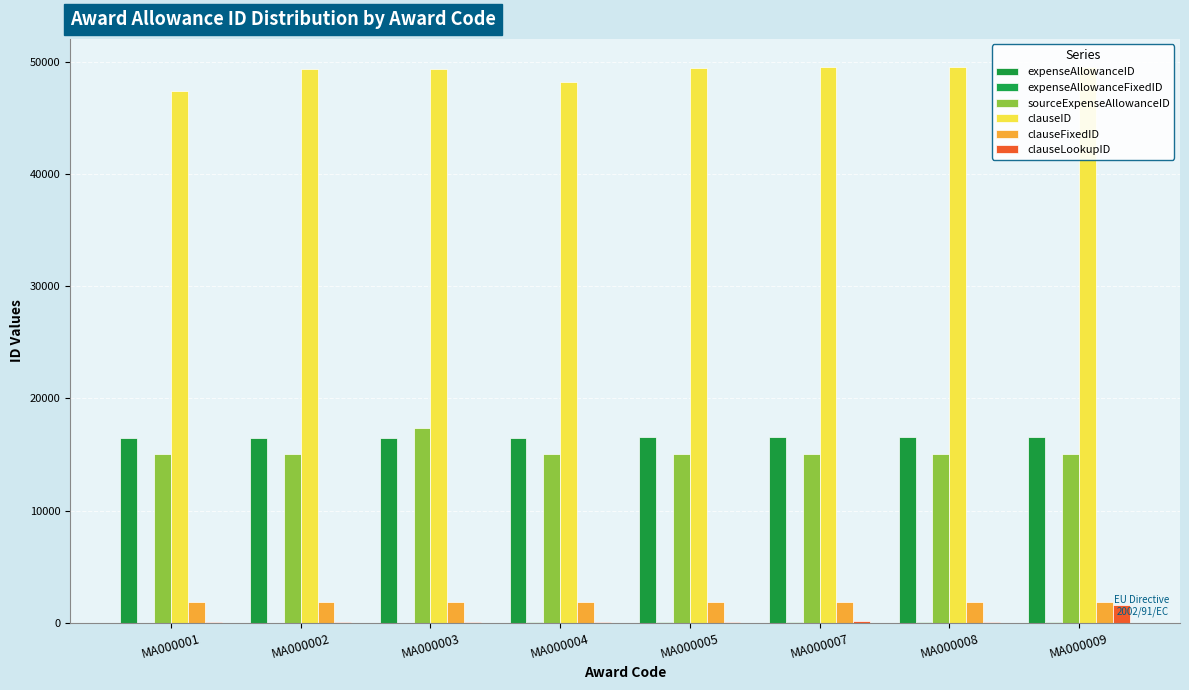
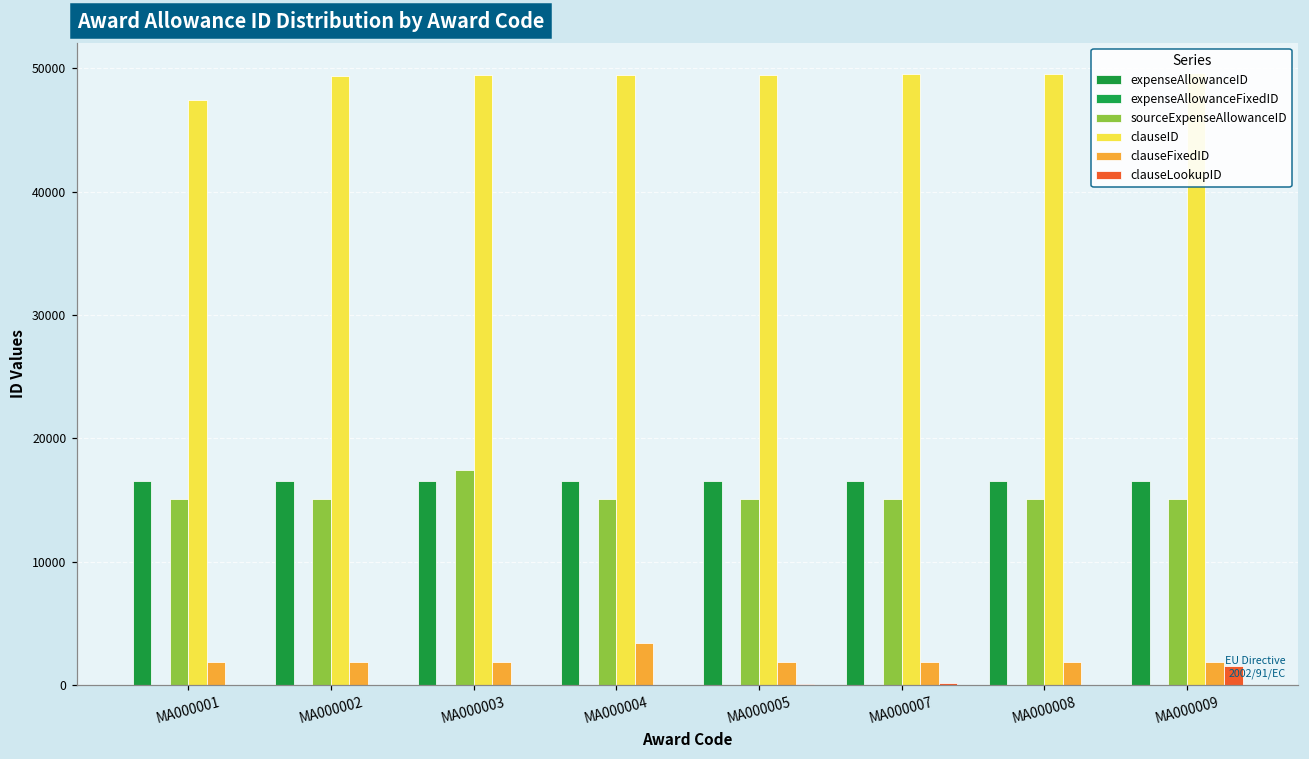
clauseID, MA000004: 48200 -> 49500
clauseFixedID, MA000004: 1800 -> 3400
